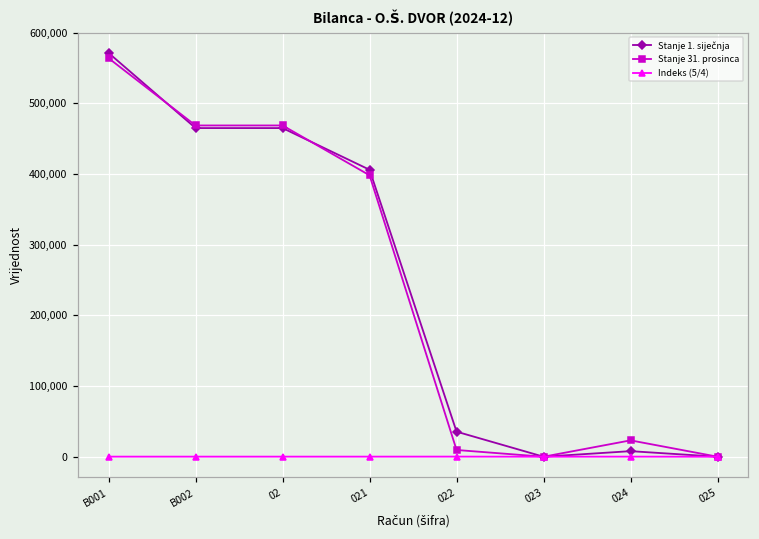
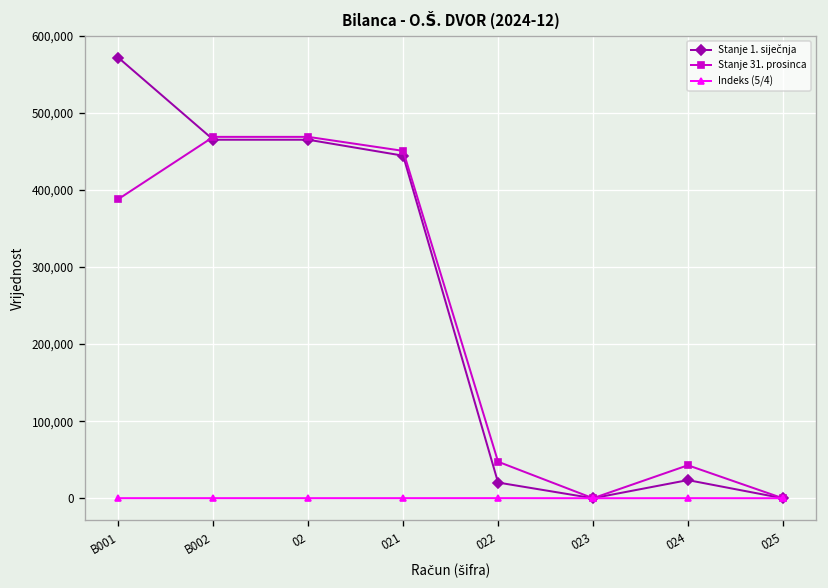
Stanje 31. prosinca, B001: 560,000 -> 390,000
Stanje 1. siječnja, 021: 410,000 -> 440,000
Stanje 31. prosinca, 021: 400,000 -> 450,000
Stanje 1. siječnja, 022: 40,000 -> 20,000
Stanje 31. prosinca, 022: 10,000 -> 50,000
Stanje 1. siječnja, 024: 10,000 -> 20,000
Stanje 31. prosinca, 024: 20,000 -> 40,000
